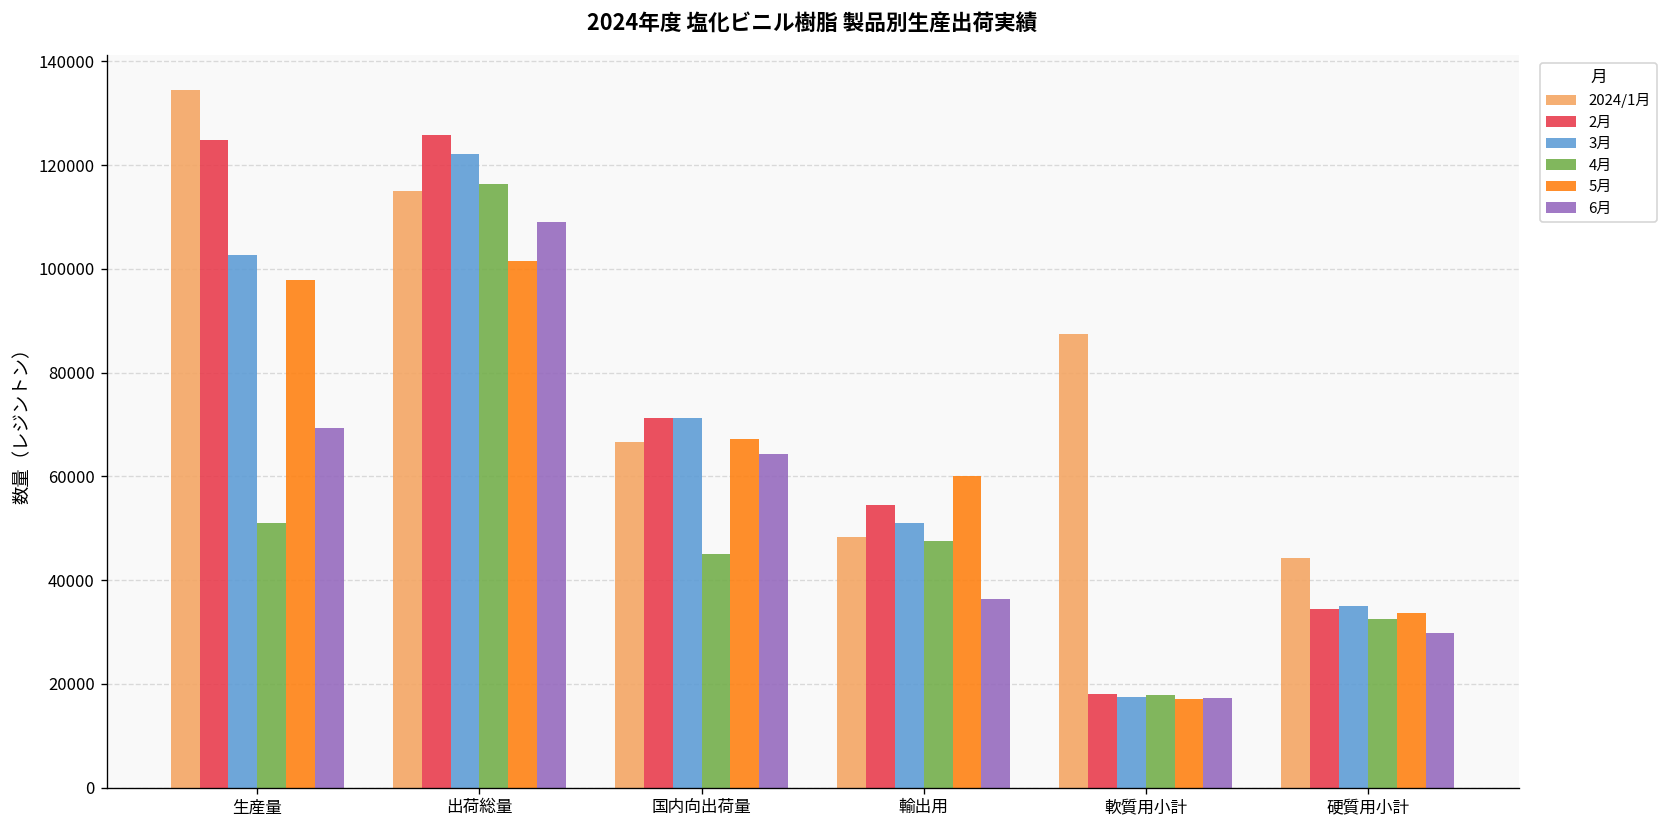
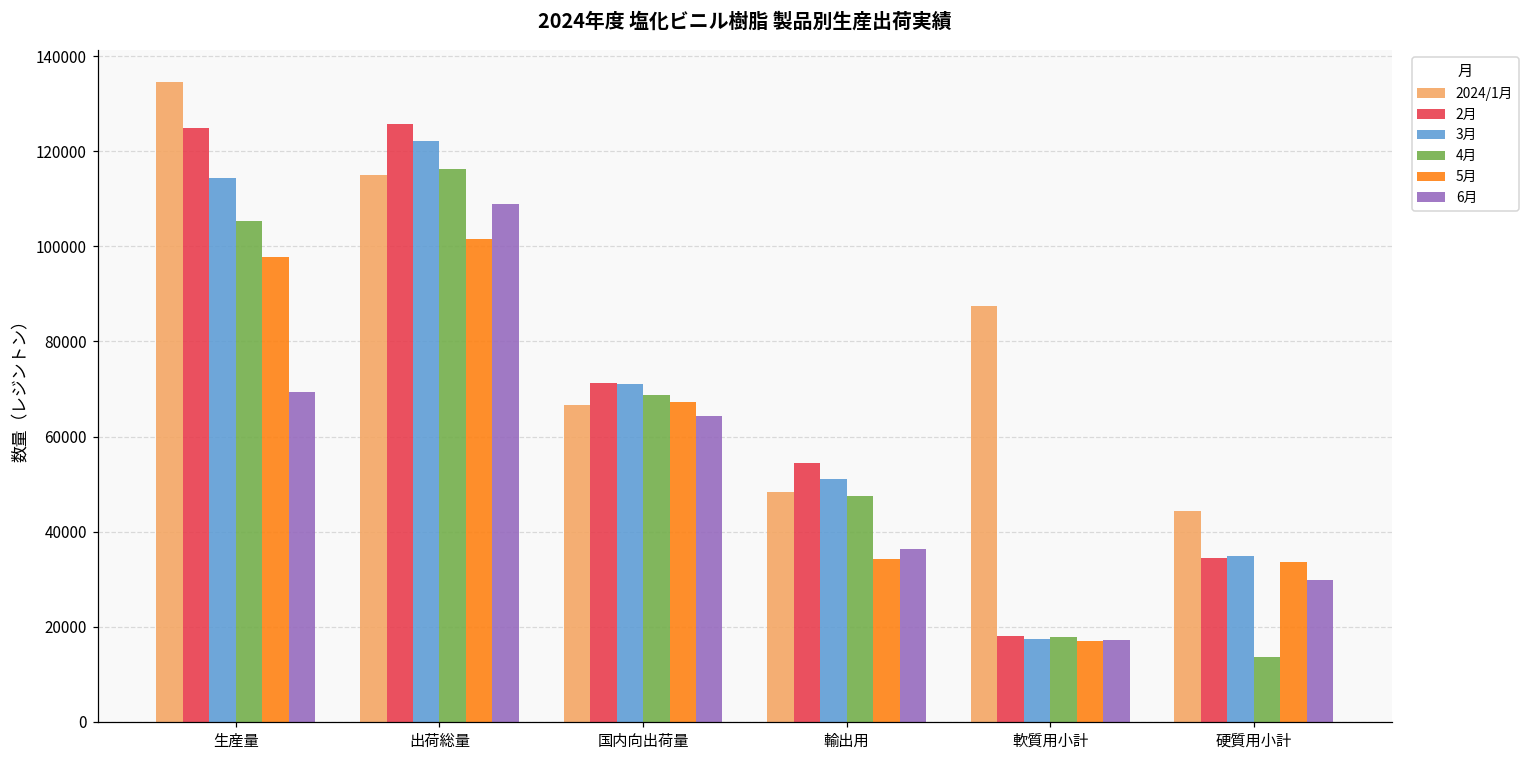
3月, 生産量: 103000 -> 114000
4月, 生産量: 51000 -> 105000
4月, 国内向出荷量: 45000 -> 69000
5月, 輸出用: 60000 -> 34000
4月, 硬質用小計: 33000 -> 14000
